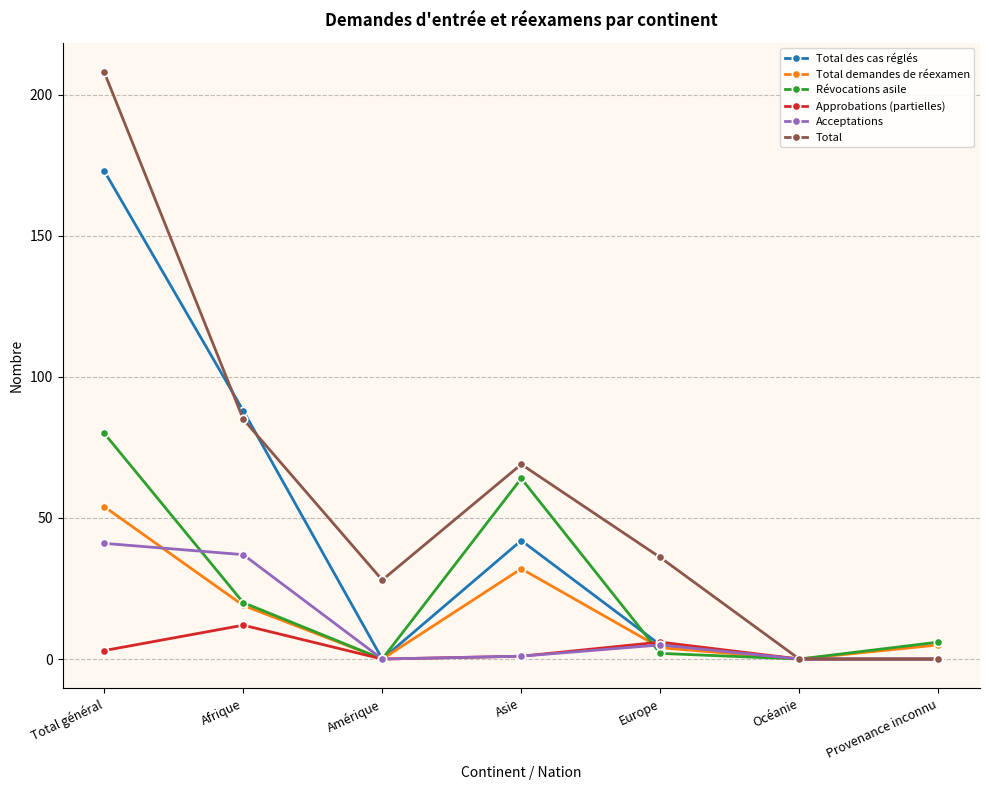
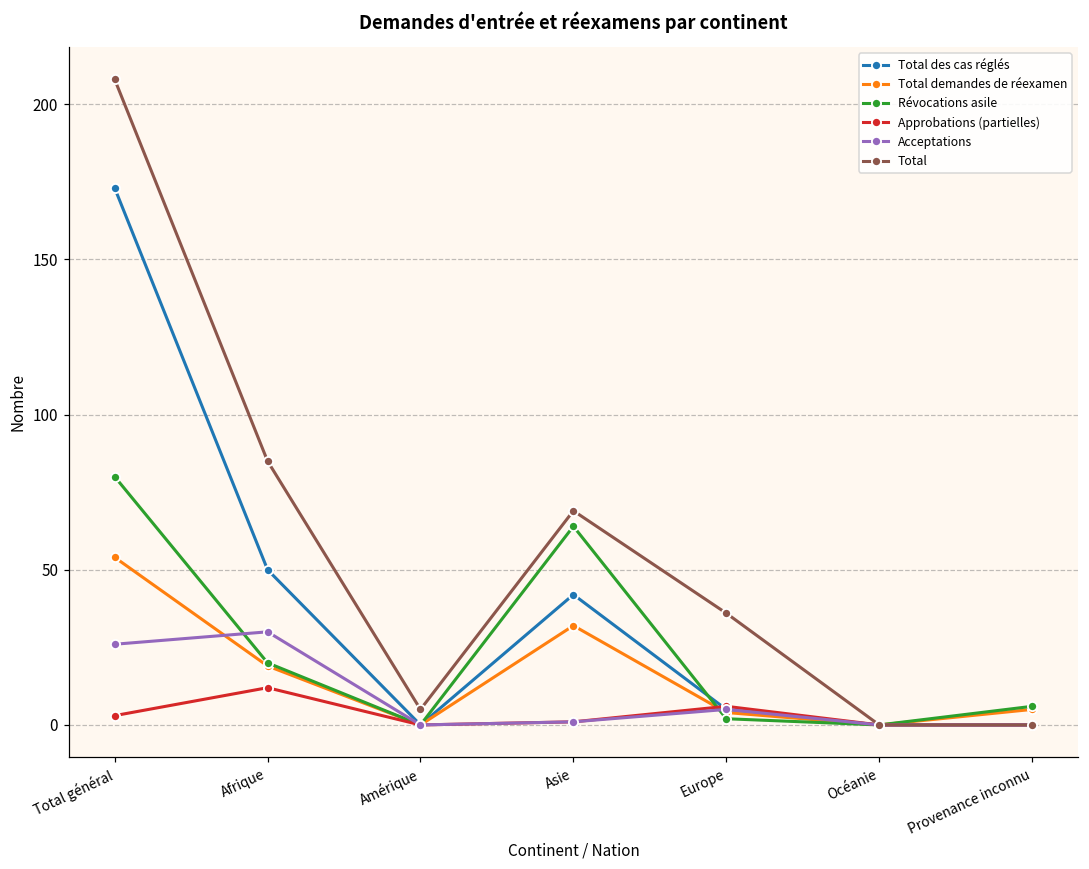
Acceptations, Total général: 41 -> 26
Total des cas réglés, Afrique: 88 -> 50
Acceptations, Afrique: 37 -> 30
Total, Amérique: 28 -> 5
